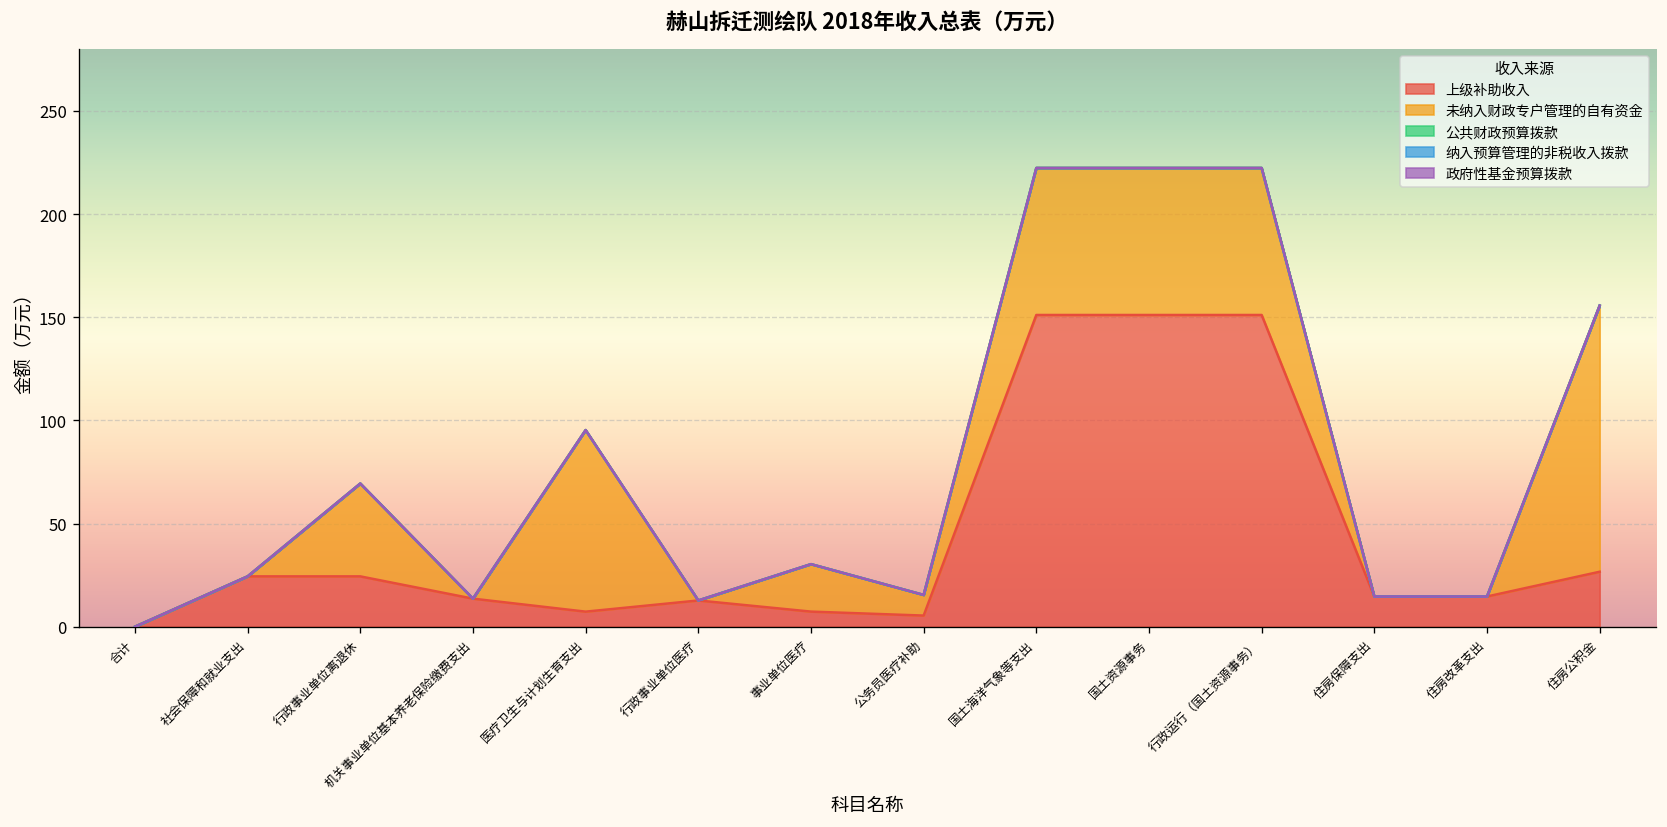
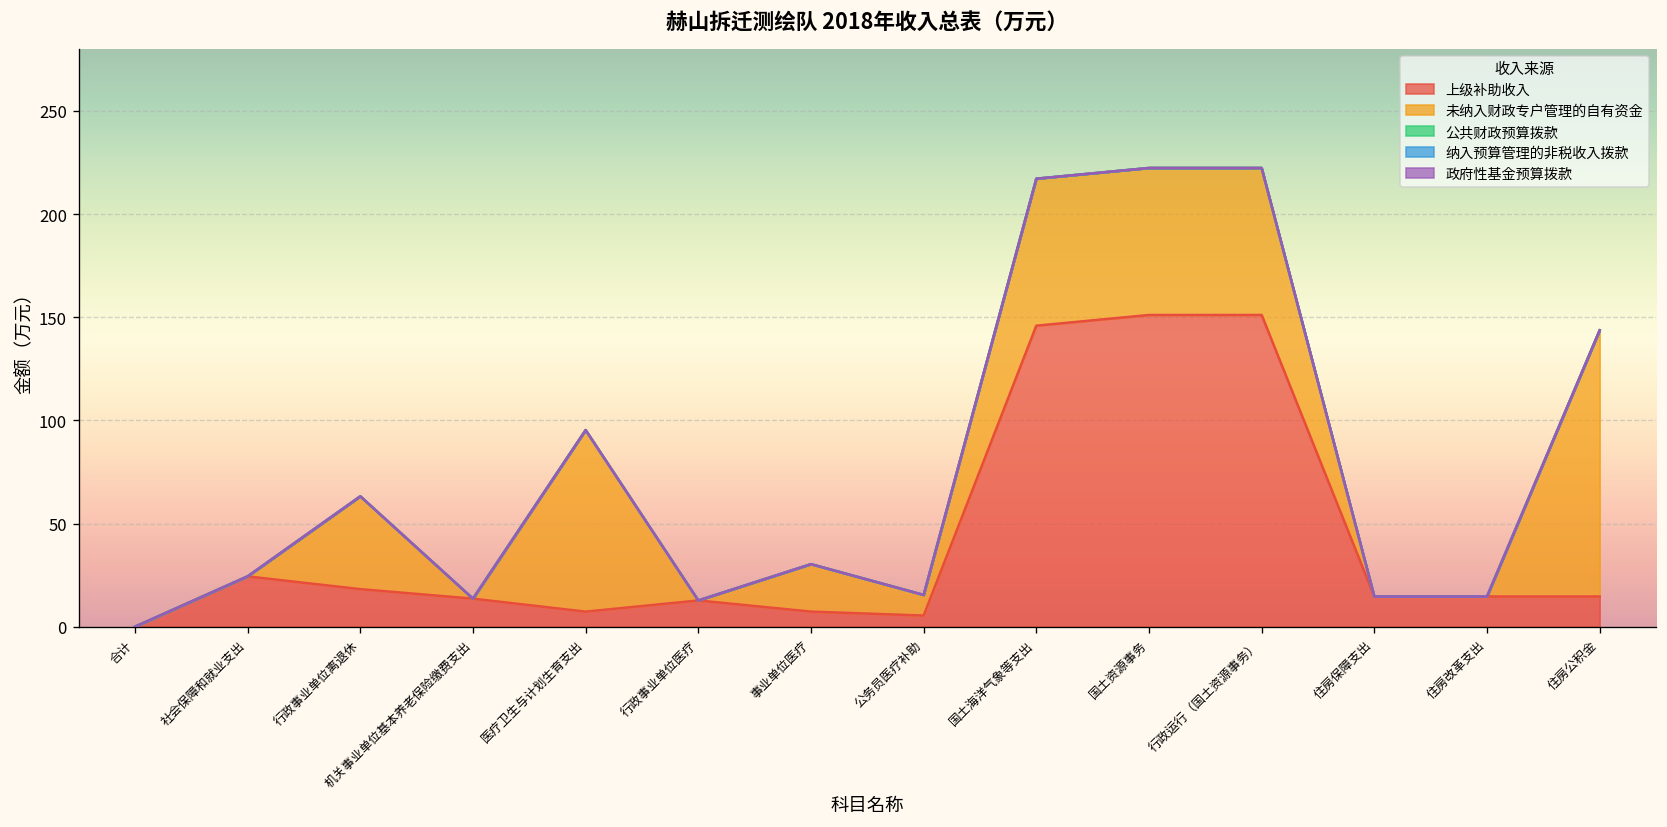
上级补助收入, 行政事业单位离退休: 24 -> 18
上级补助收入, 国土海洋气象等支出: 151 -> 146
上级补助收入, 住房公积金: 27 -> 15
